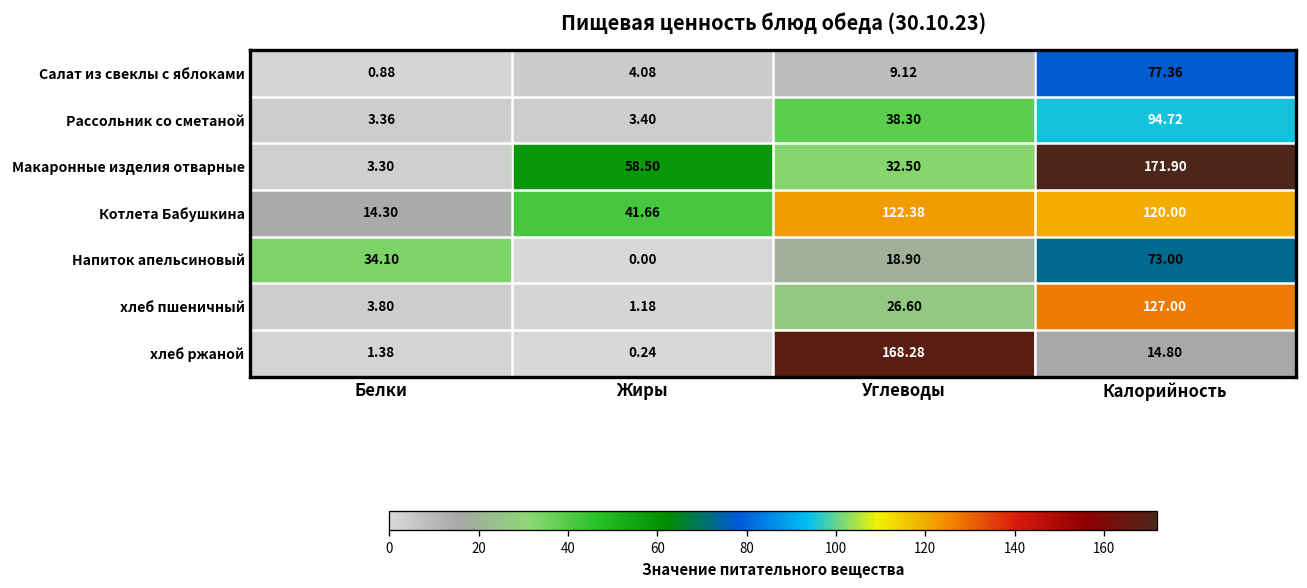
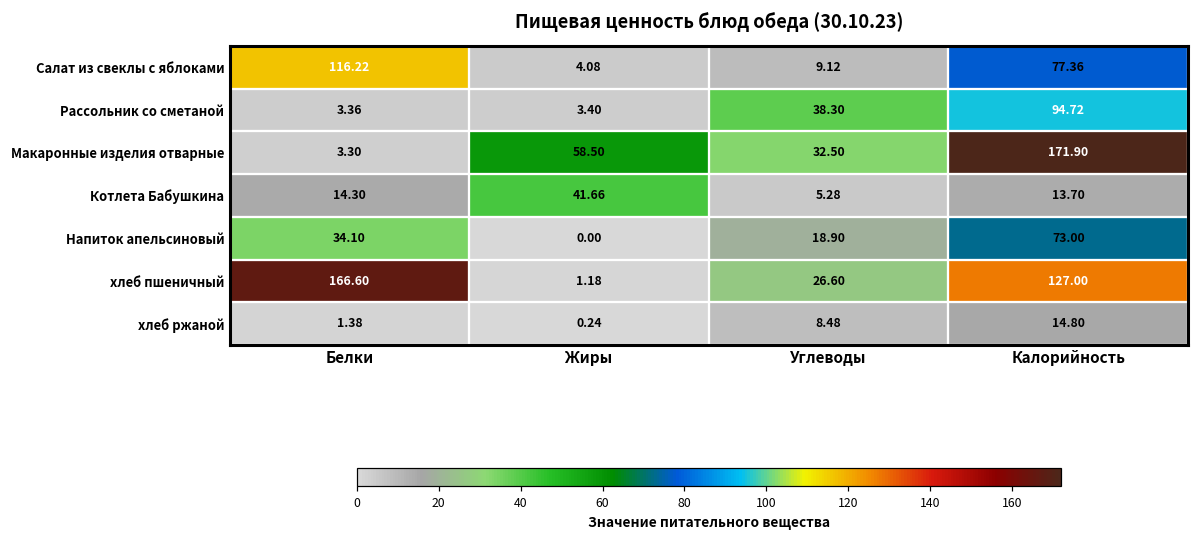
Салат из свеклы с яблоками, Белки: 0.88 -> 116.22
Котлета Бабушкина, Углеводы: 122.38 -> 5.28
Котлета Бабушкина, Калорийность: 120.00 -> 13.70
хлеб пшеничный, Белки: 3.80 -> 166.60
хлеб ржаной, Углеводы: 168.28 -> 8.48
